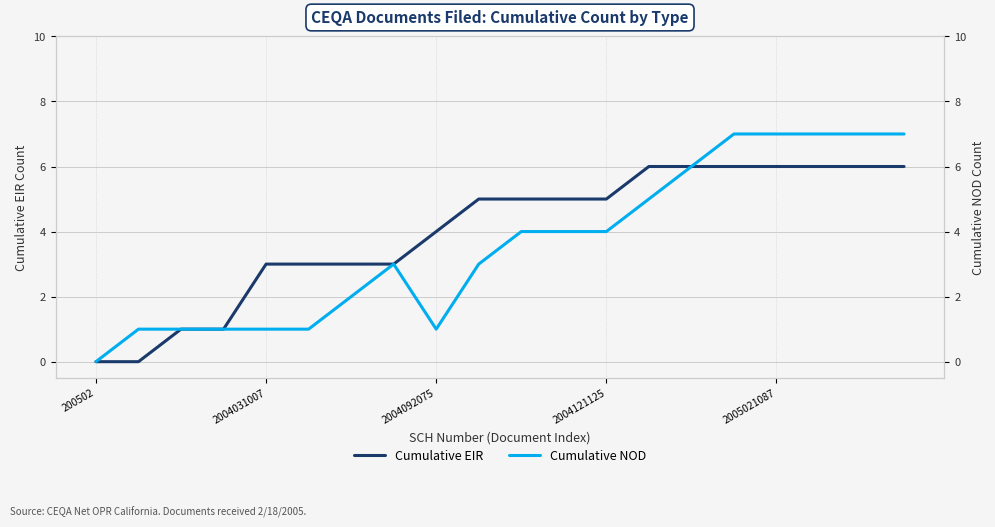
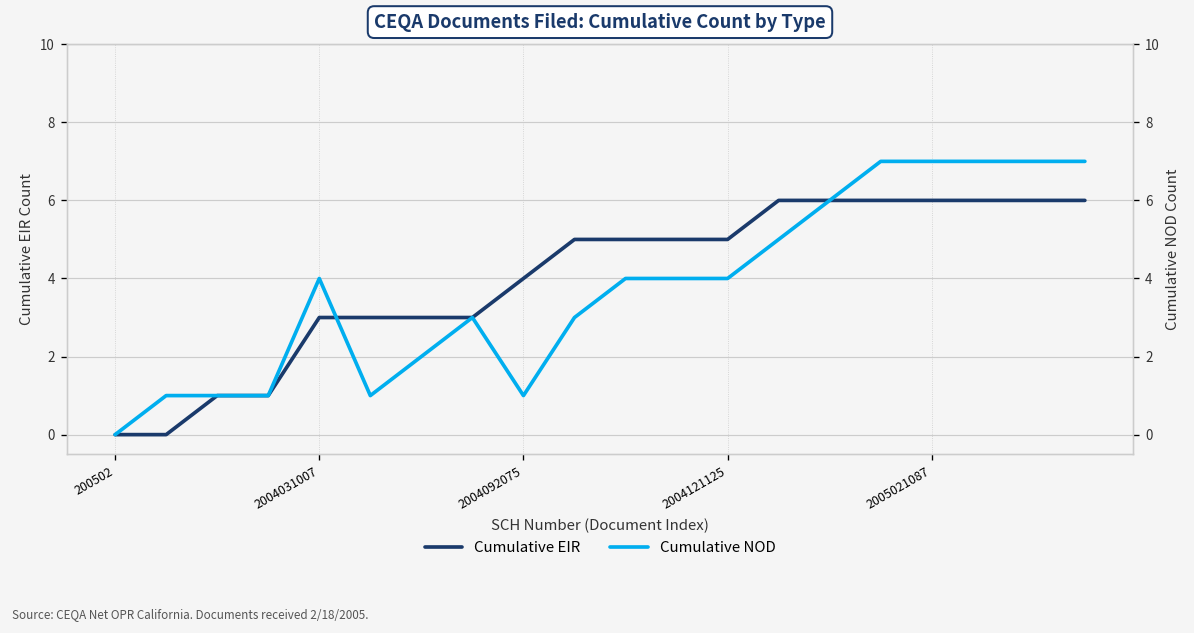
Cumulative NOD, 2004031007: 1 -> 4
